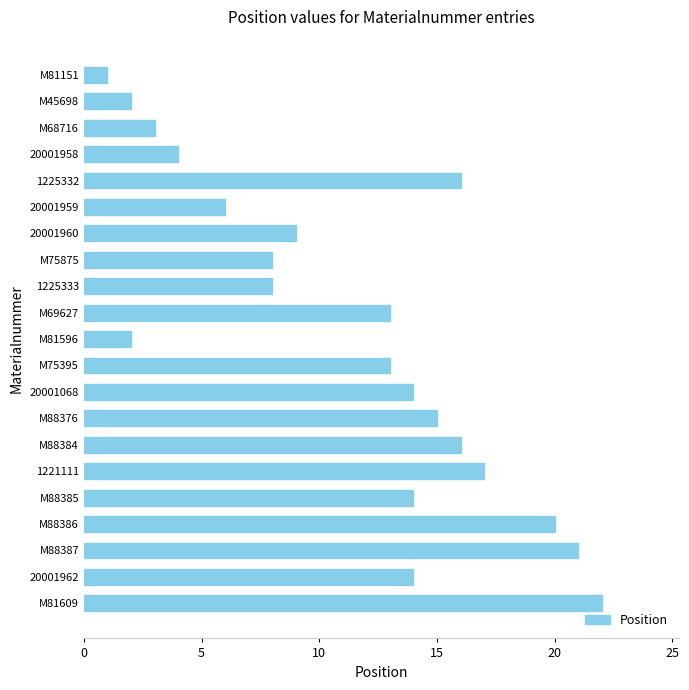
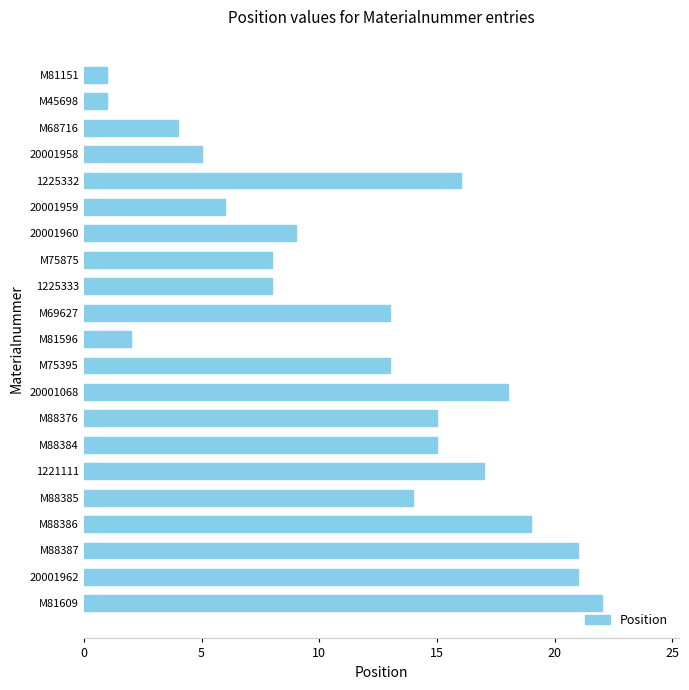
M45698: 2 -> 1
M68716: 3 -> 4
20001958: 4 -> 5
20001068: 14 -> 18
M88384: 16 -> 15
M88386: 20 -> 19
20001962: 14 -> 21
